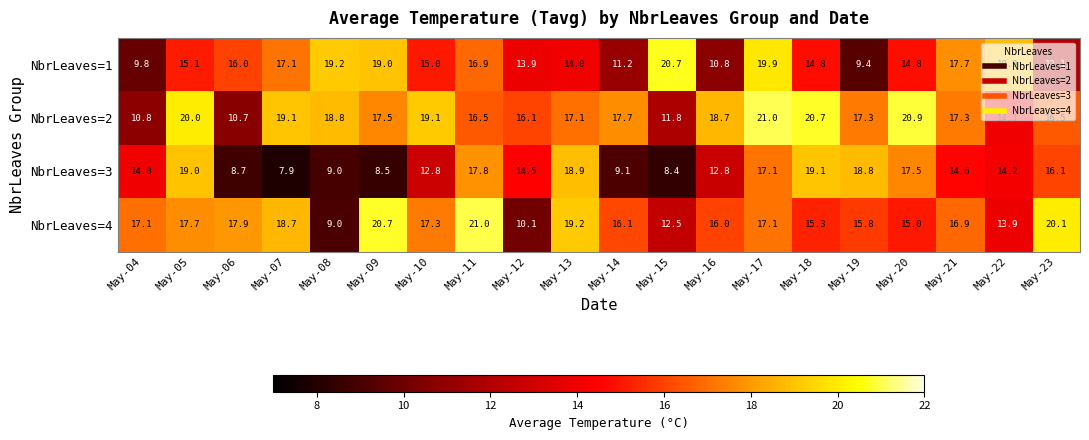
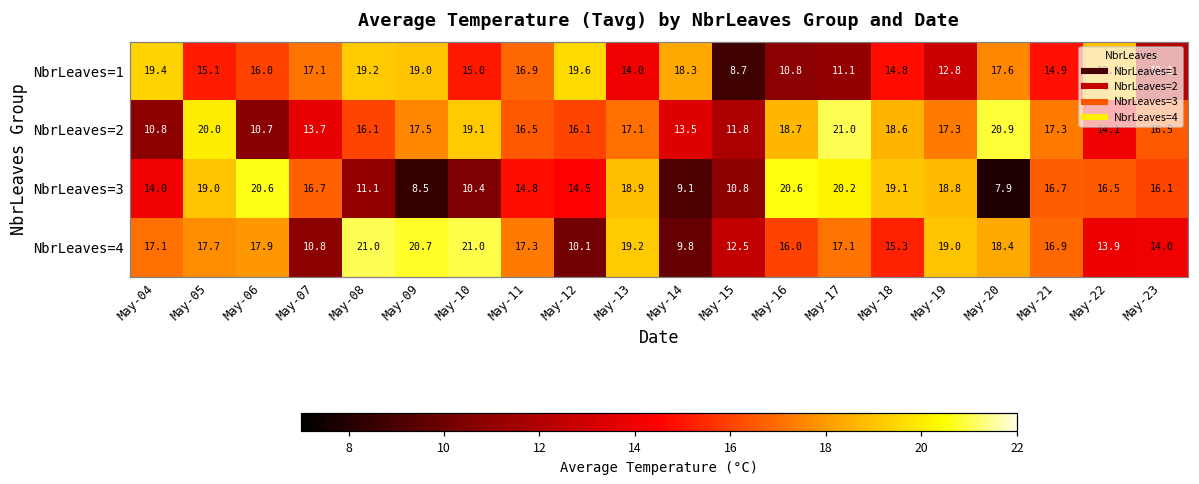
NbrLeaves=1, May-04: 9.8 -> 19.4
NbrLeaves=1, May-12: 13.9 -> 19.6
NbrLeaves=1, May-14: 11.2 -> 18.3
NbrLeaves=1, May-15: 20.7 -> 8.7
NbrLeaves=1, May-17: 19.9 -> 11.1
NbrLeaves=1, May-19: 9.4 -> 12.8
NbrLeaves=1, May-20: 14.8 -> 17.6
NbrLeaves=1, May-21: 17.7 -> 14.9
NbrLeaves=2, May-07: 19.1 -> 13.7
NbrLeaves=2, May-08: 18.8 -> 16.1
NbrLeaves=2, May-14: 17.7 -> 13.5
NbrLeaves=2, May-18: 20.7 -> 18.6
NbrLeaves=3, May-06: 8.7 -> 20.6
NbrLeaves=3, May-07: 7.9 -> 16.7
NbrLeaves=3, May-08: 9.0 -> 11.1
NbrLeaves=3, May-10: 12.8 -> 10.4
NbrLeaves=3, May-11: 17.8 -> 14.8
NbrLeaves=3, May-15: 8.4 -> 10.8
NbrLeaves=3, May-16: 12.8 -> 20.6
NbrLeaves=3, May-17: 17.1 -> 20.2
NbrLeaves=3, May-20: 17.5 -> 7.9
NbrLeaves=3, May-21: 14.6 -> 16.7
NbrLeaves=3, May-22: 14.2 -> 16.5
NbrLeaves=4, May-07: 18.7 -> 10.8
NbrLeaves=4, May-08: 9.0 -> 21.0
NbrLeaves=4, May-10: 17.3 -> 21.0
NbrLeaves=4, May-11: 21.0 -> 17.3
NbrLeaves=4, May-14: 16.1 -> 9.8
NbrLeaves=4, May-19: 15.8 -> 19.0
NbrLeaves=4, May-20: 15.0 -> 18.4
NbrLeaves=4, May-23: 20.1 -> 14.0
